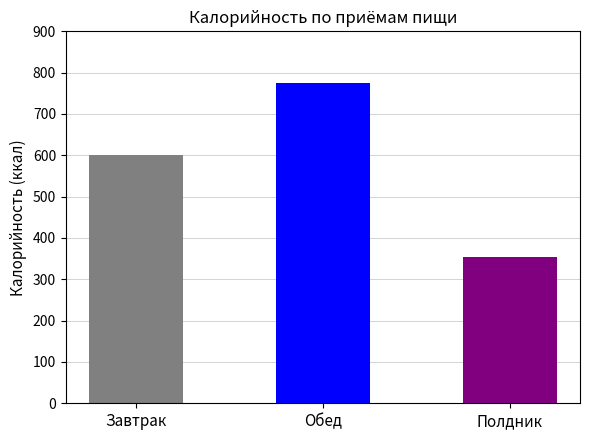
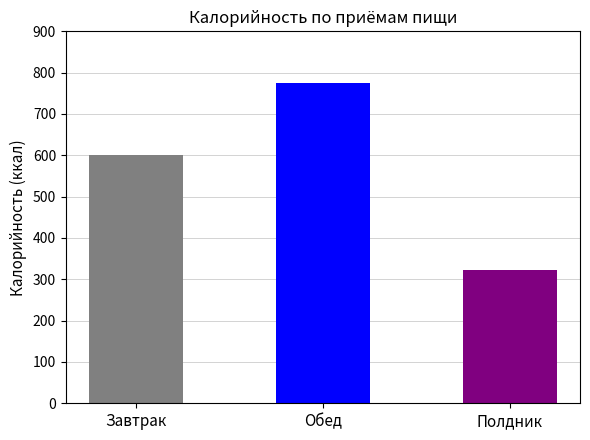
Полдник: 350 -> 320
